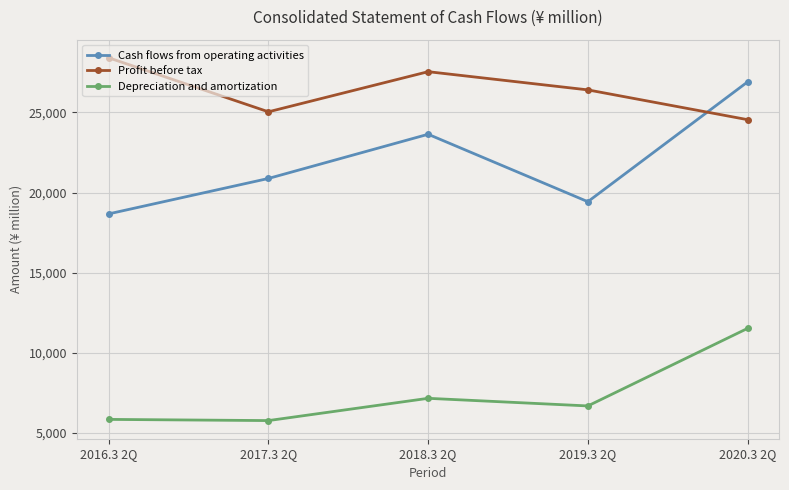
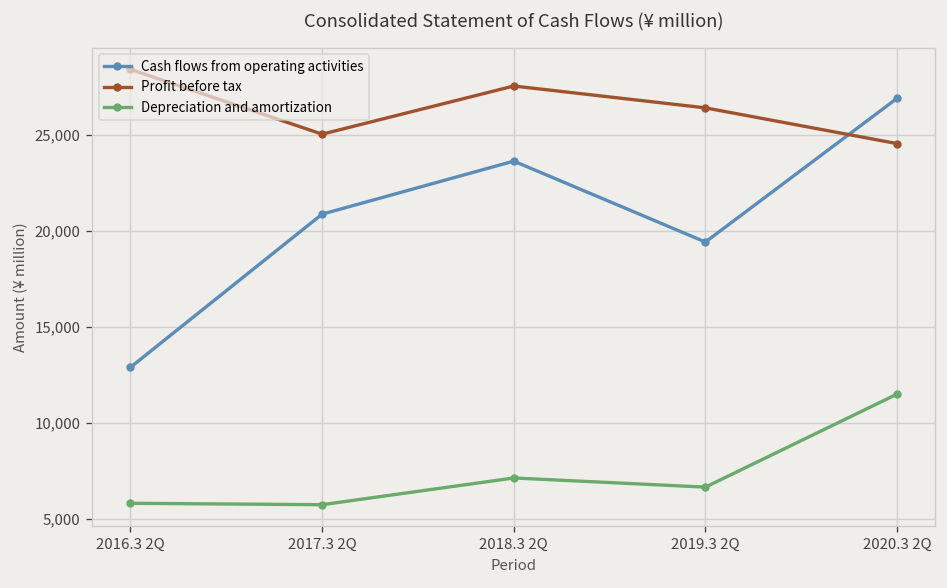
Cash flows from operating activities, 2016.3 2Q: 18,700 -> 12,900
